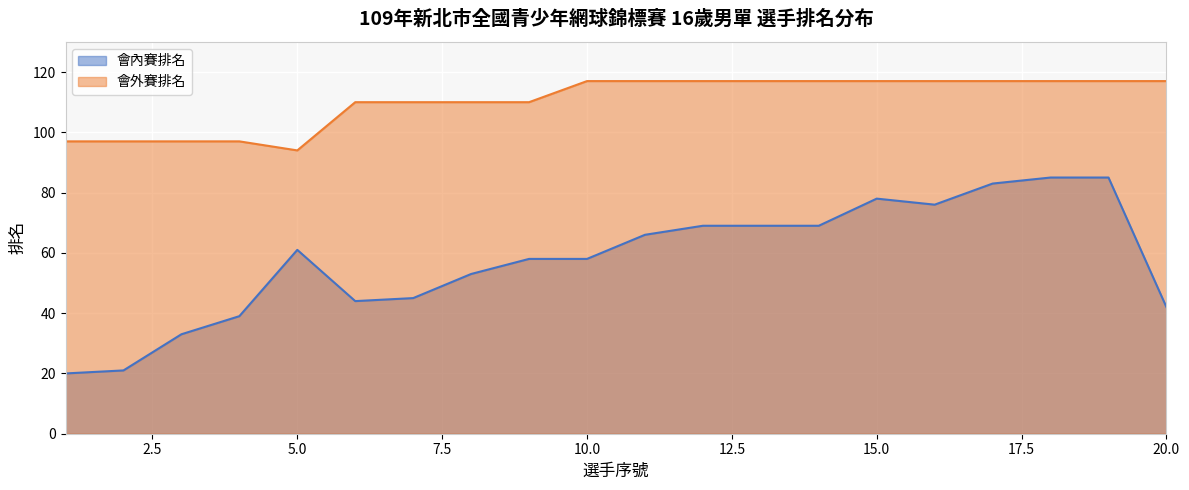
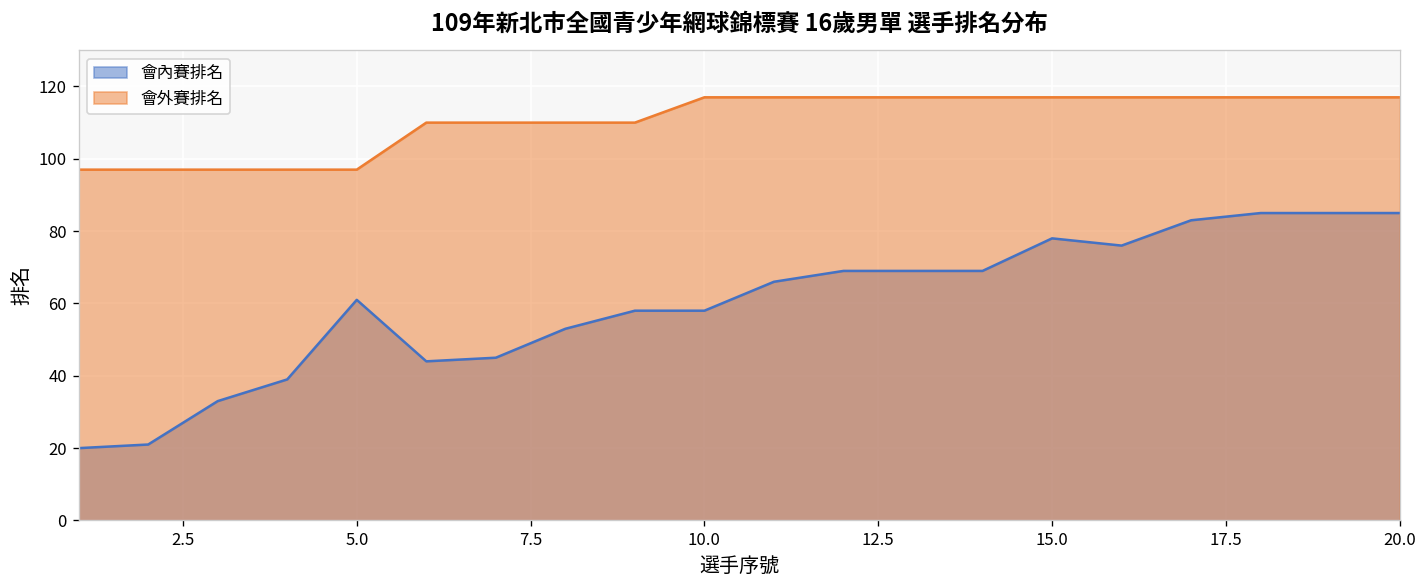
會外賽排名, 5.0: 94 -> 97
會內賽排名, 20.0: 42 -> 85
